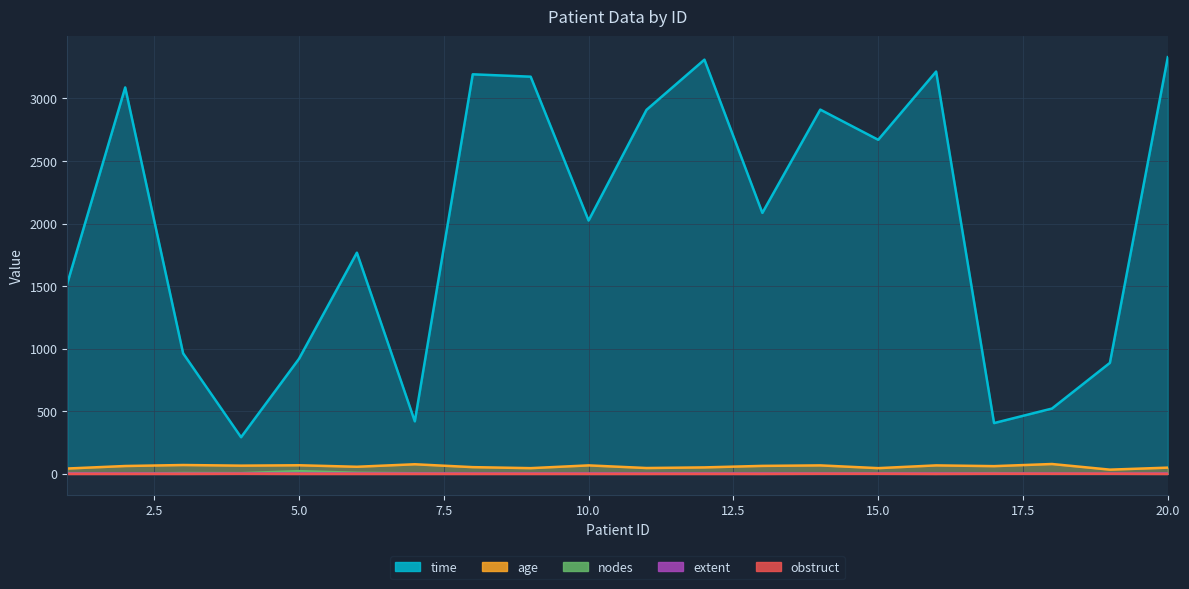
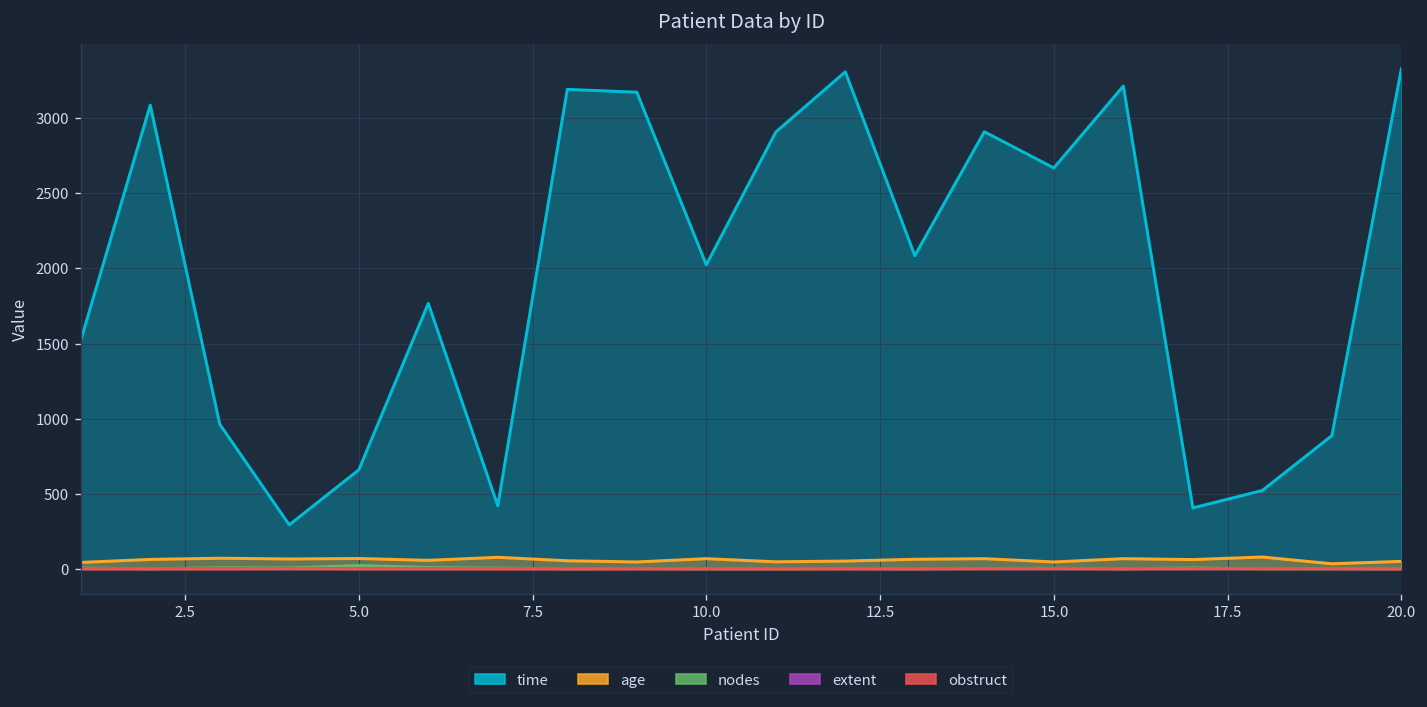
time, 5.0: 920 -> 660
